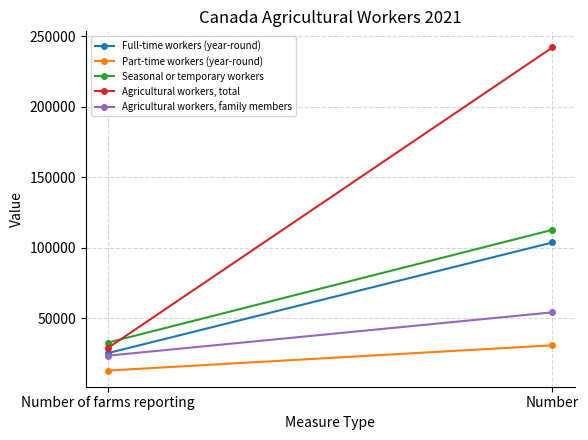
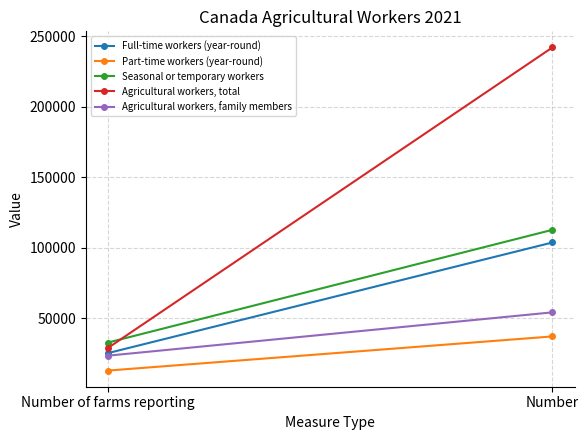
Part-time workers (year-round), Number: 31000 -> 37000
